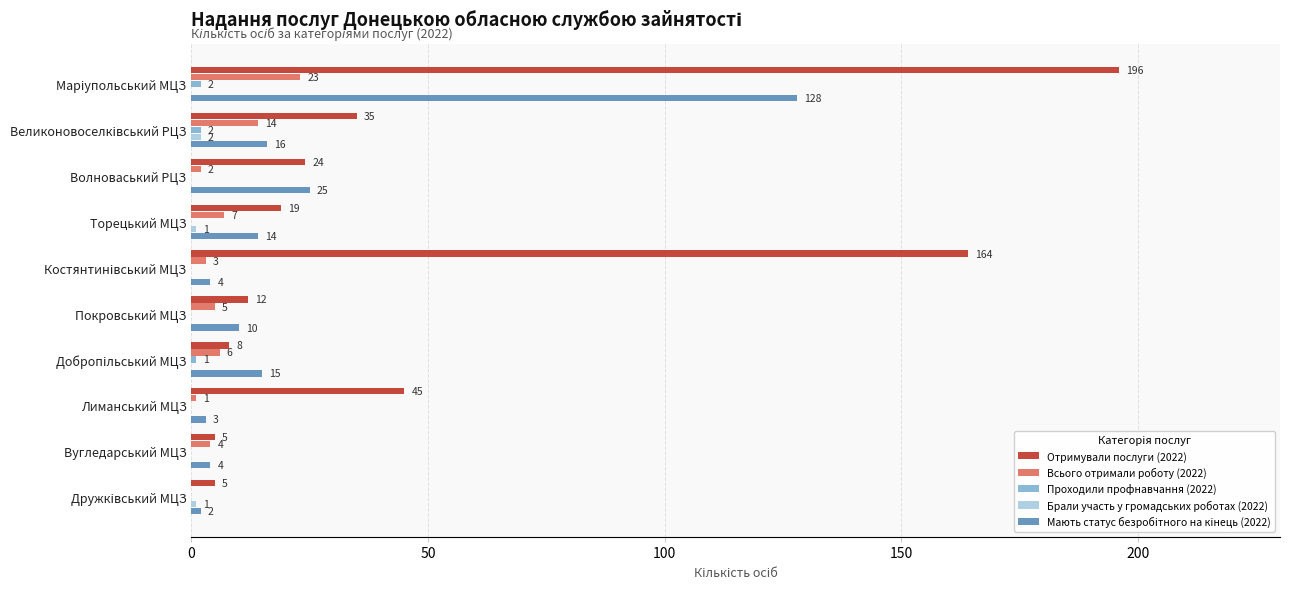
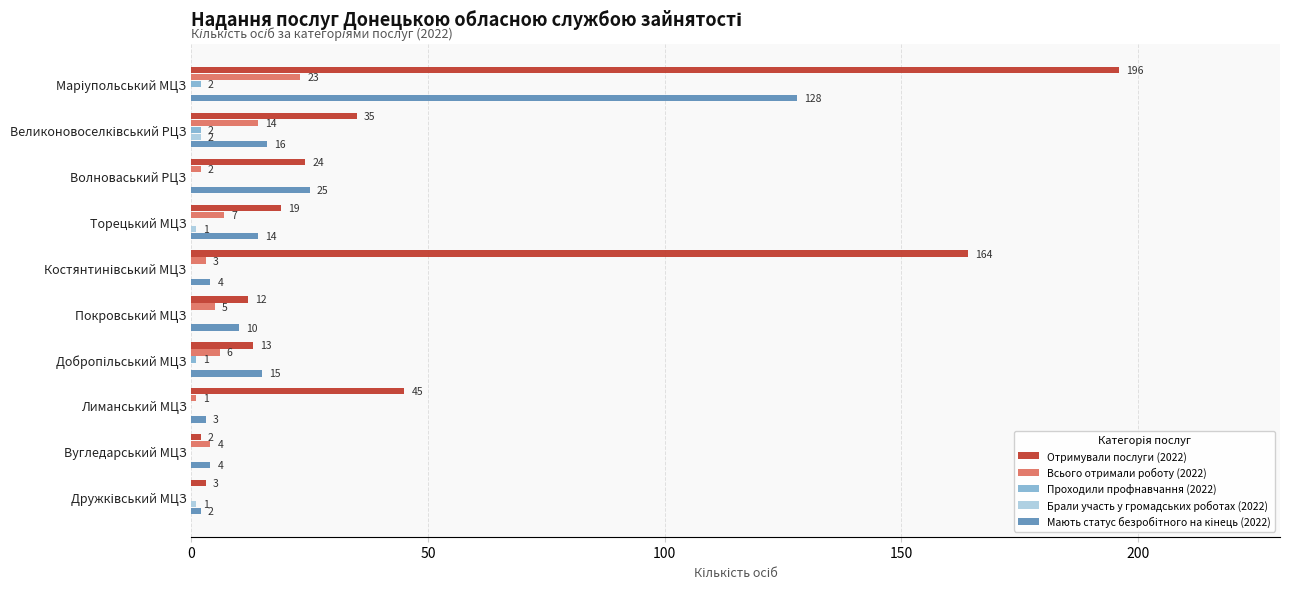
Отримували послуги (2022), Добропільський МЦЗ: 8 -> 13
Отримували послуги (2022), Вугледарський МЦЗ: 5 -> 2
Отримували послуги (2022), Дружківський МЦЗ: 5 -> 3
